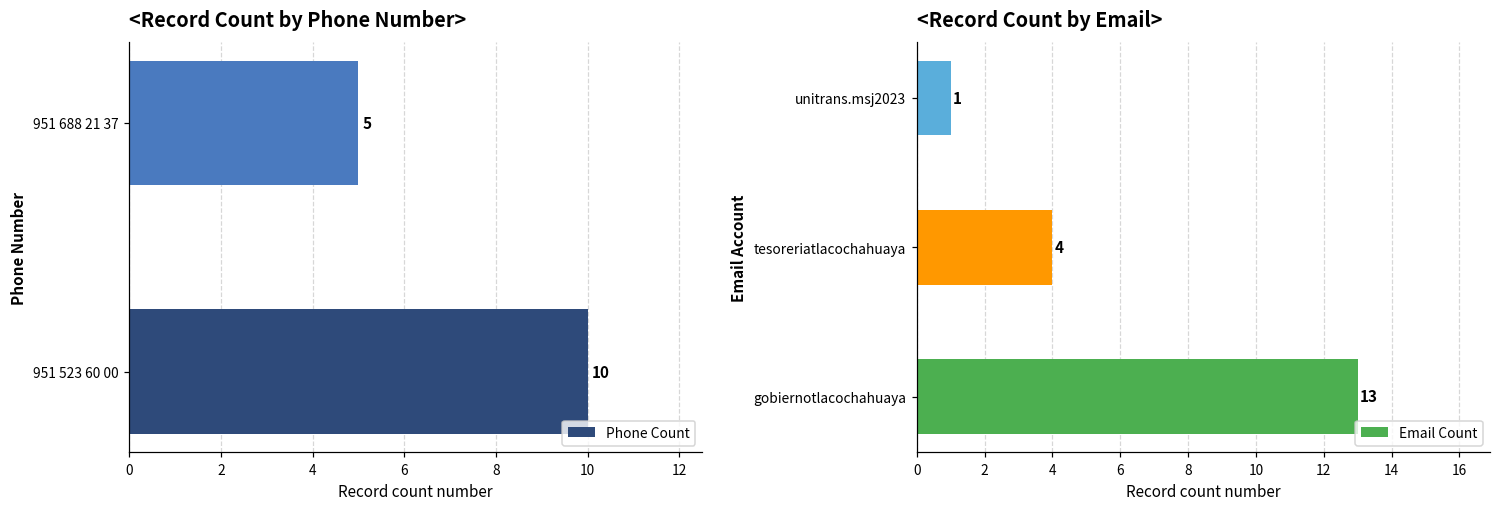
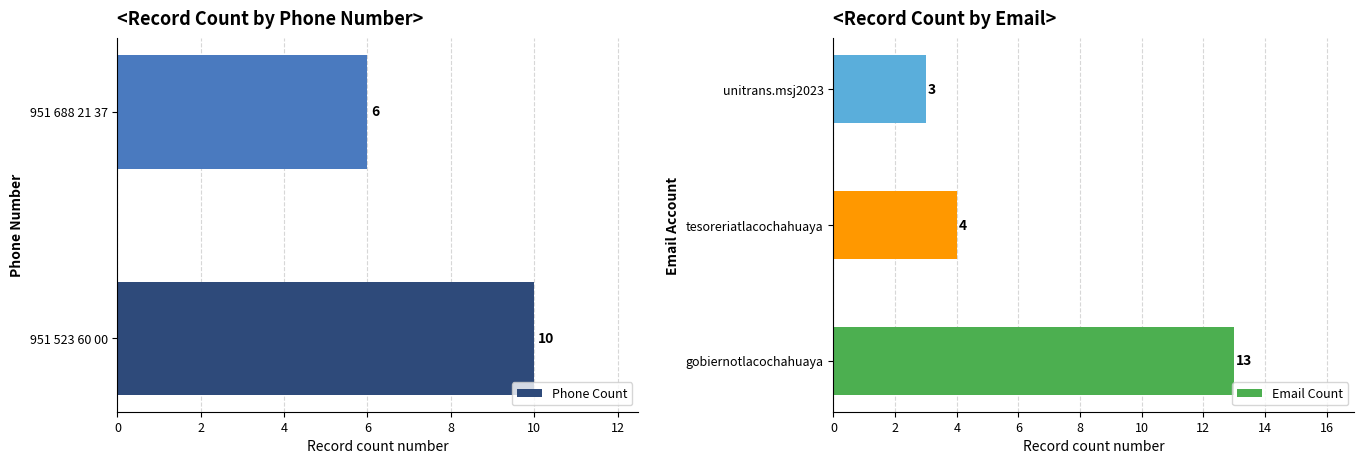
<Record Count by Phone Number>, 951 688 21 37: 5 -> 6
<Record Count by Email>, unitrans.msj2023: 1 -> 3
